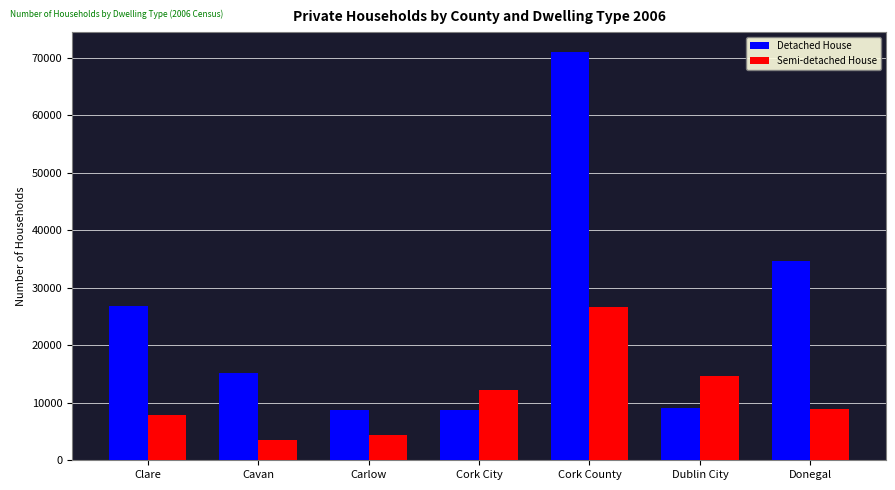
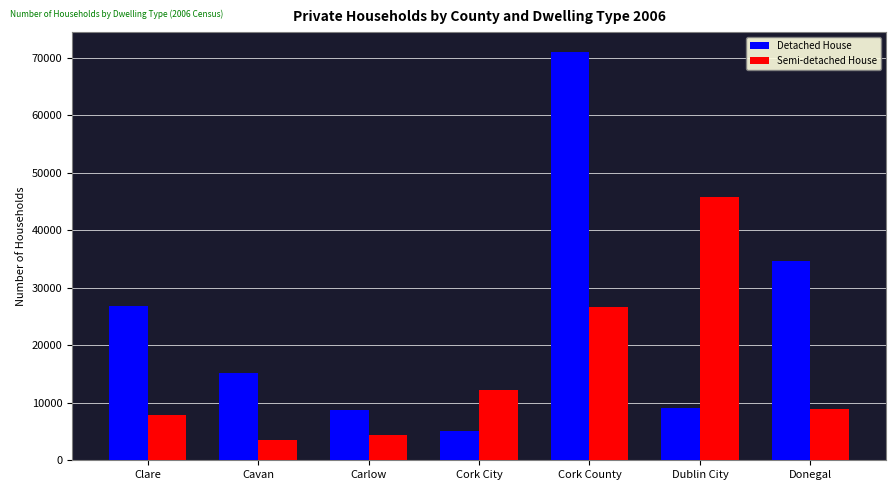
Detached House, Cork City: 9000 -> 5000
Semi-detached House, Dublin City: 15000 -> 46000
